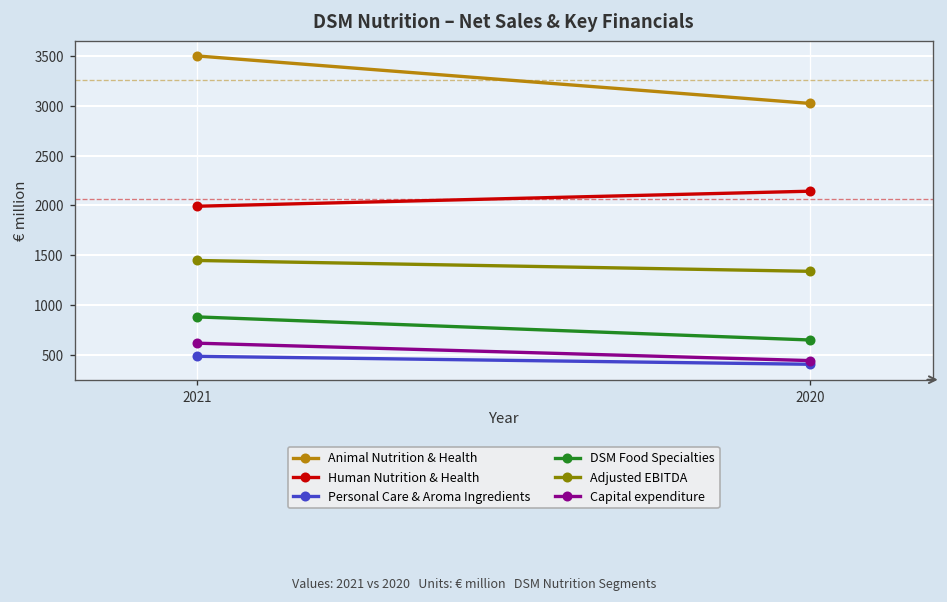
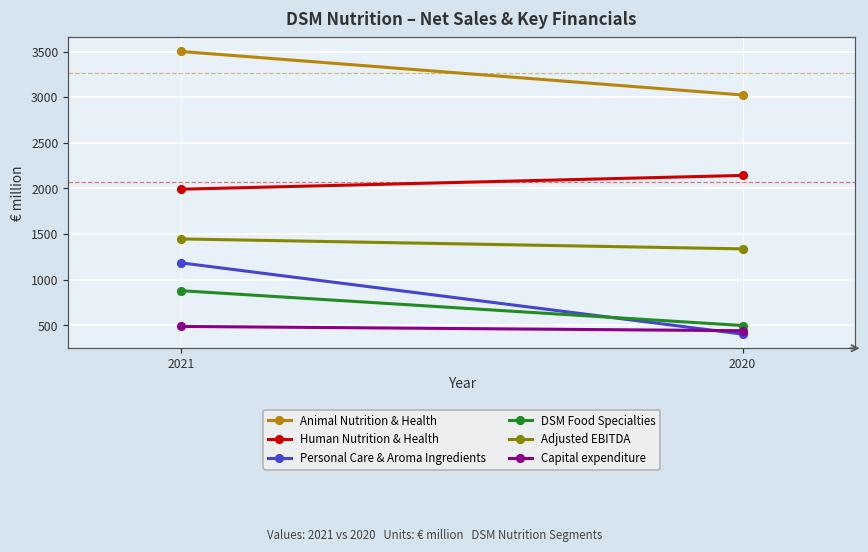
Personal Care & Aroma Ingredients, 2021: 500 -> 1200
Capital expenditure, 2021: 600 -> 500
DSM Food Specialties, 2020: 600 -> 500
